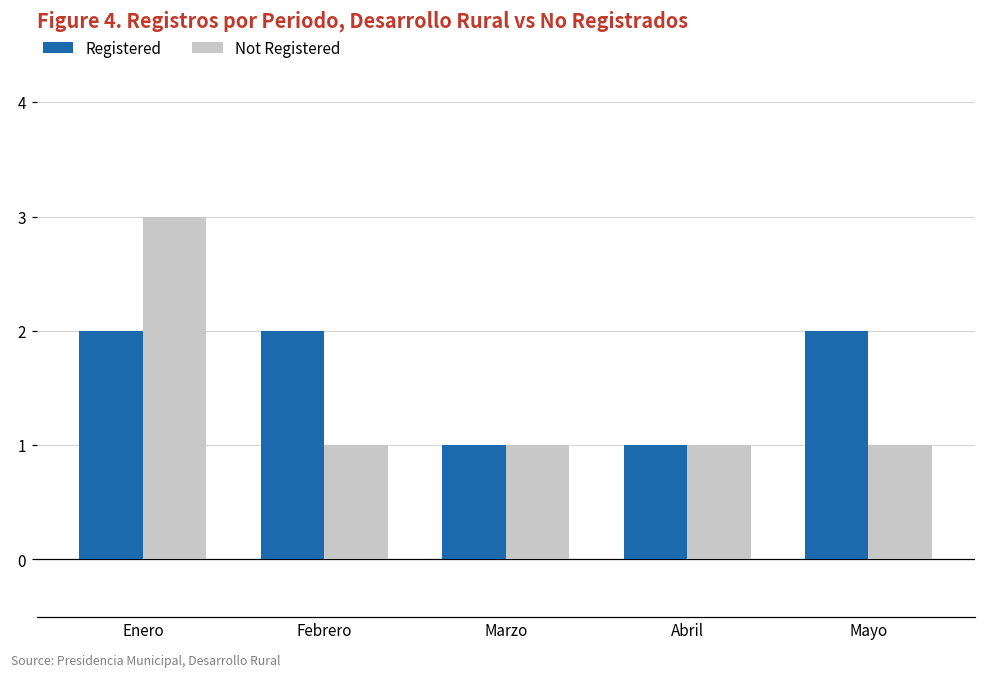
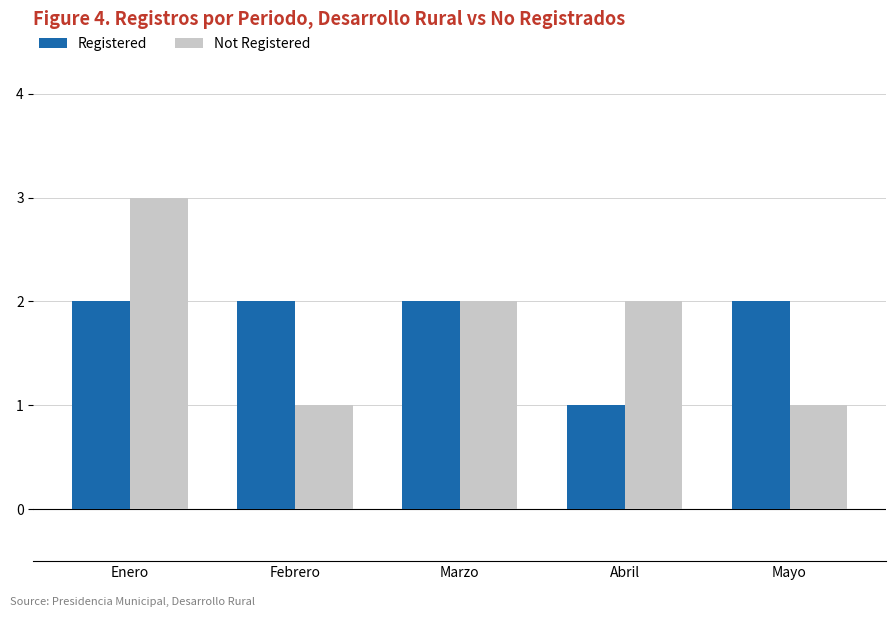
Registered, Marzo: 1 -> 2
Not Registered, Marzo: 1 -> 2
Not Registered, Abril: 1 -> 2
